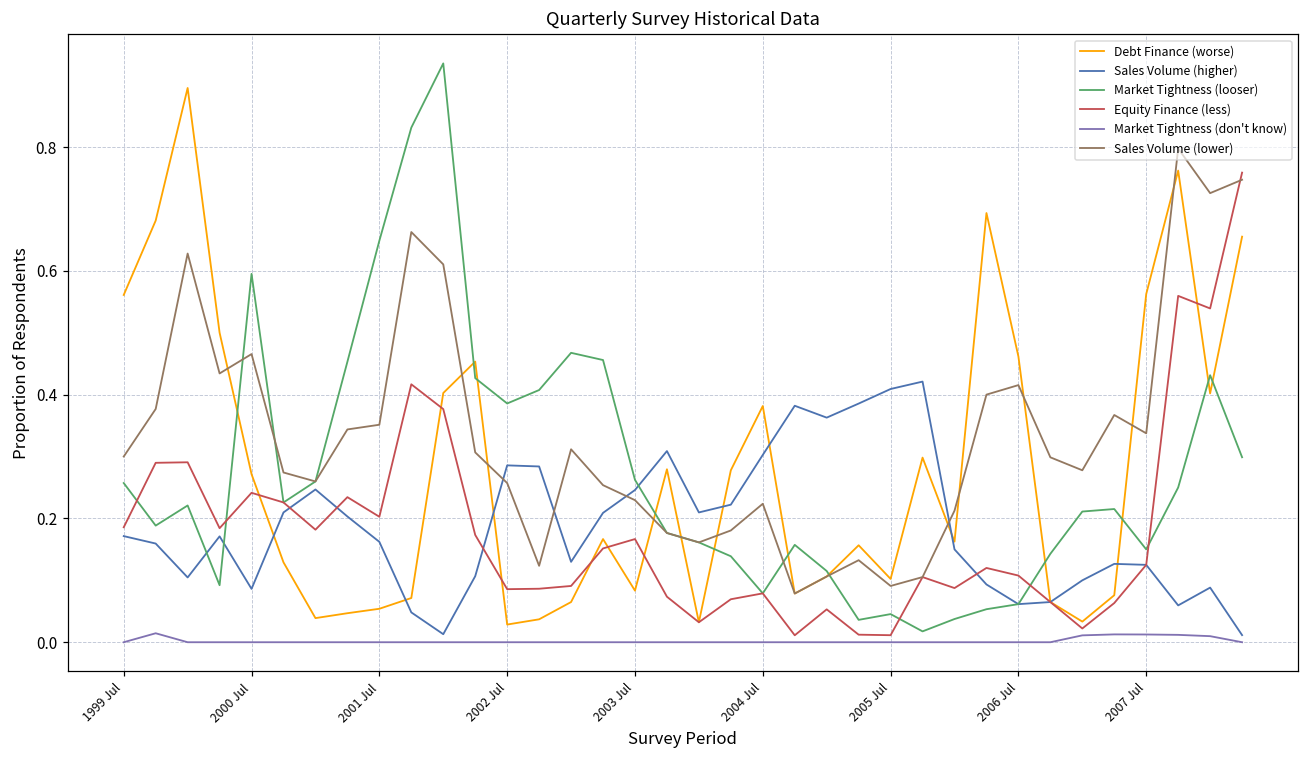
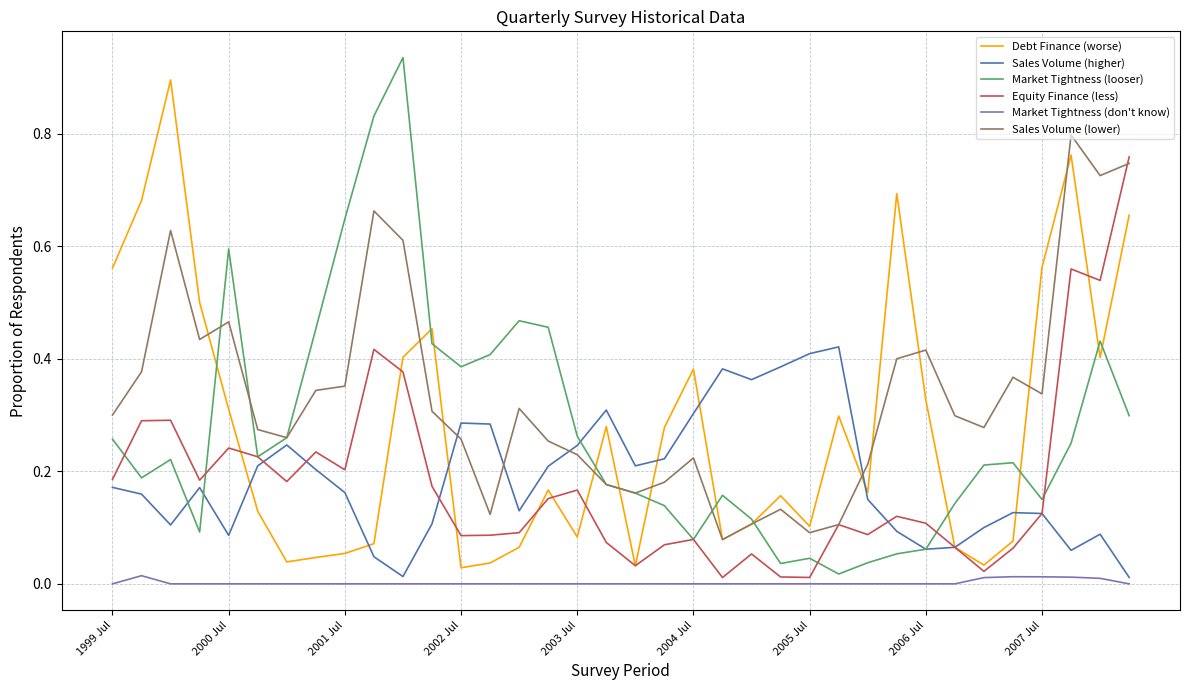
Debt Finance (worse), 2000 Jul: 0.27 -> 0.31
Debt Finance (worse), 2006 Jul: 0.46 -> 0.33
